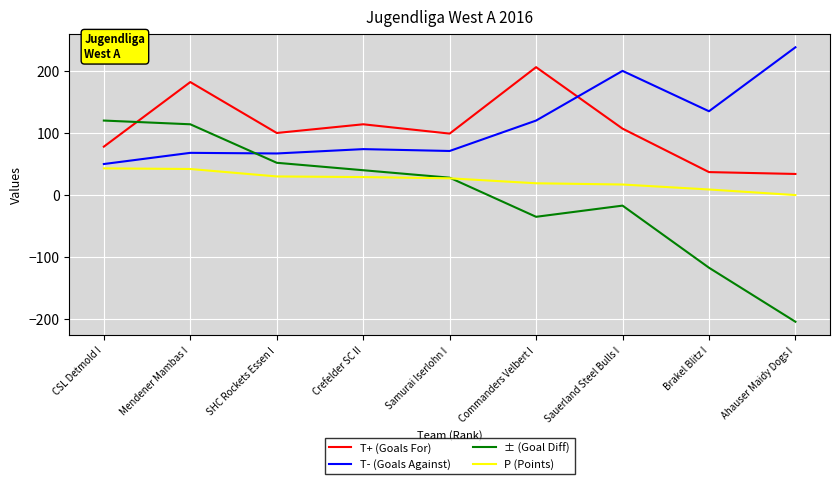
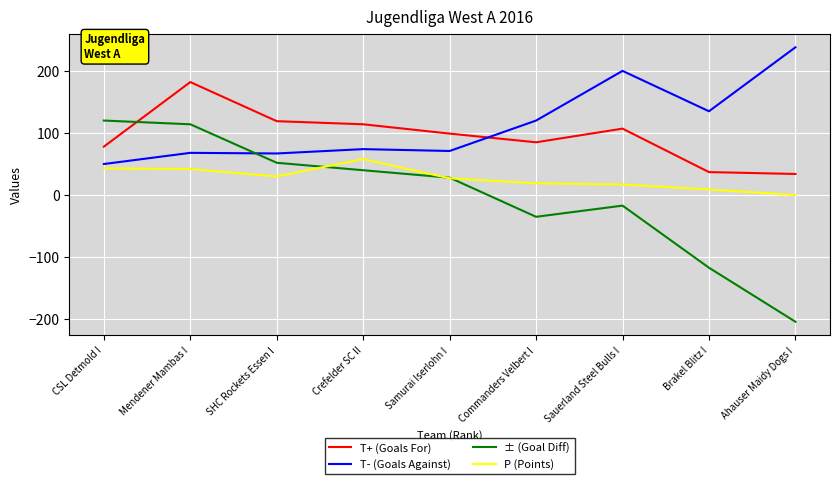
T+ (Goals For), SHC Rockets Essen I: 100 -> 120
P (Points), Crefelder SC II: 30 -> 60
T+ (Goals For), Commanders Velbert I: 210 -> 90
